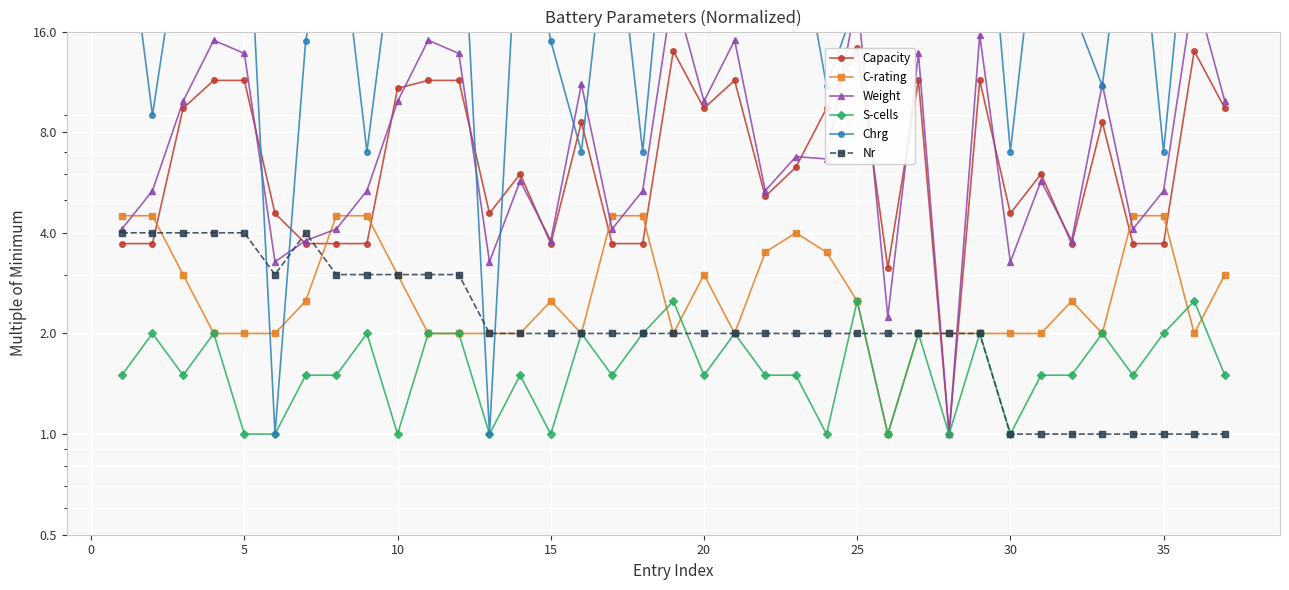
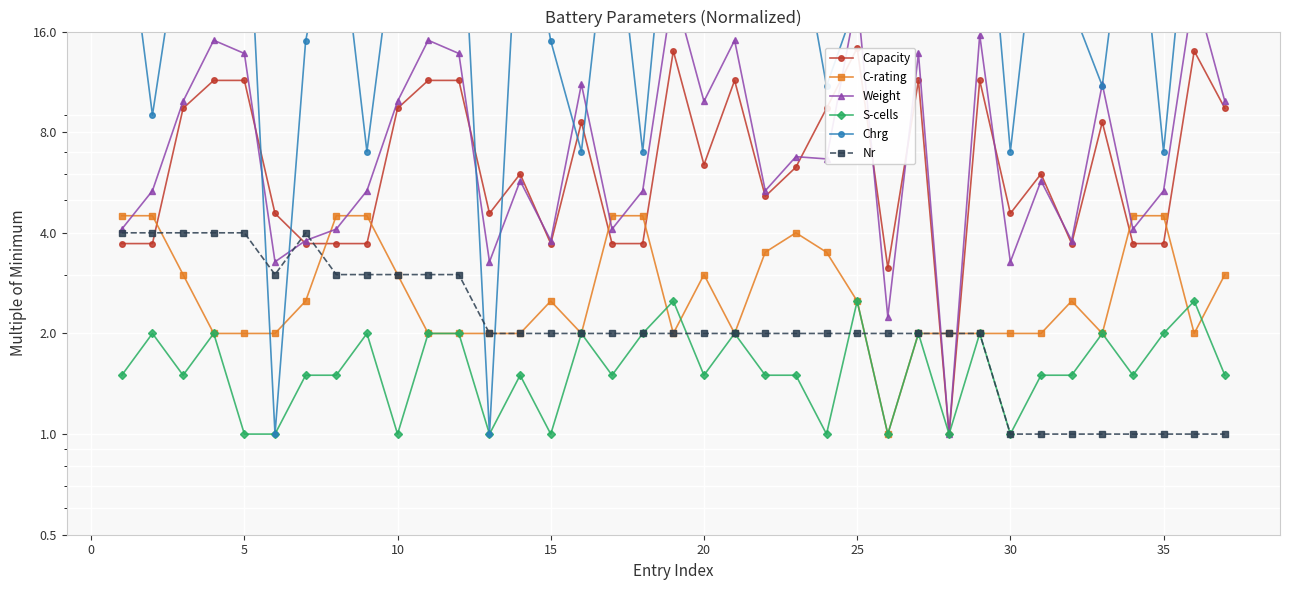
Capacity, 10: 10.8 -> 9.4
Capacity, 20: 9.4 -> 6.4
